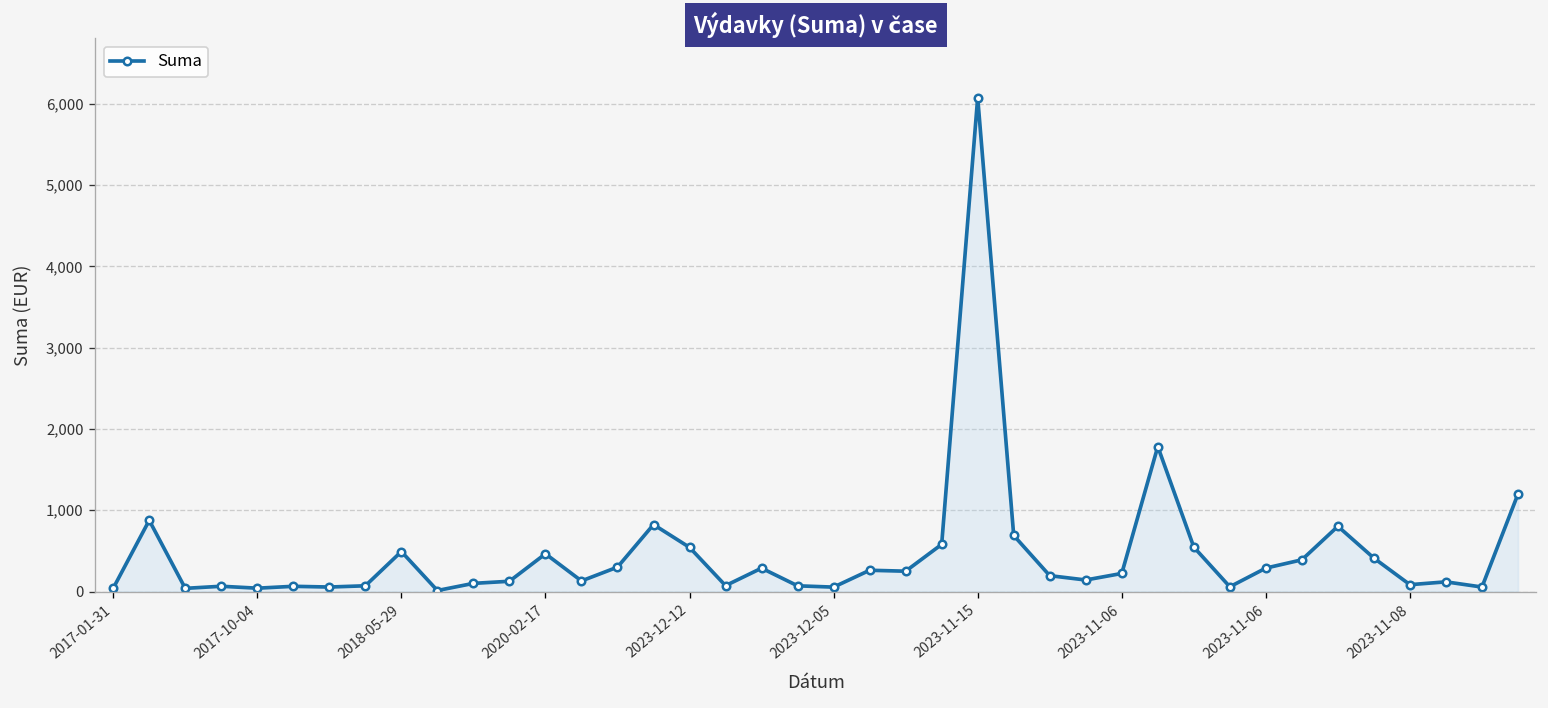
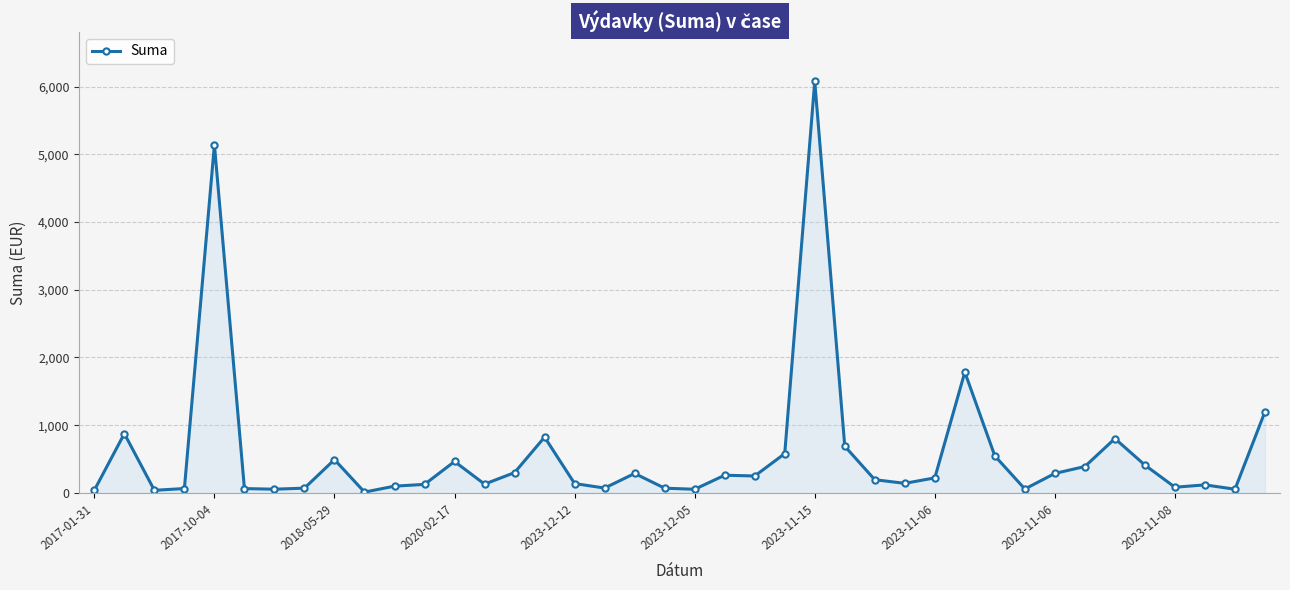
2017-10-04: 0 -> 5,100
2023-12-12: 500 -> 100
